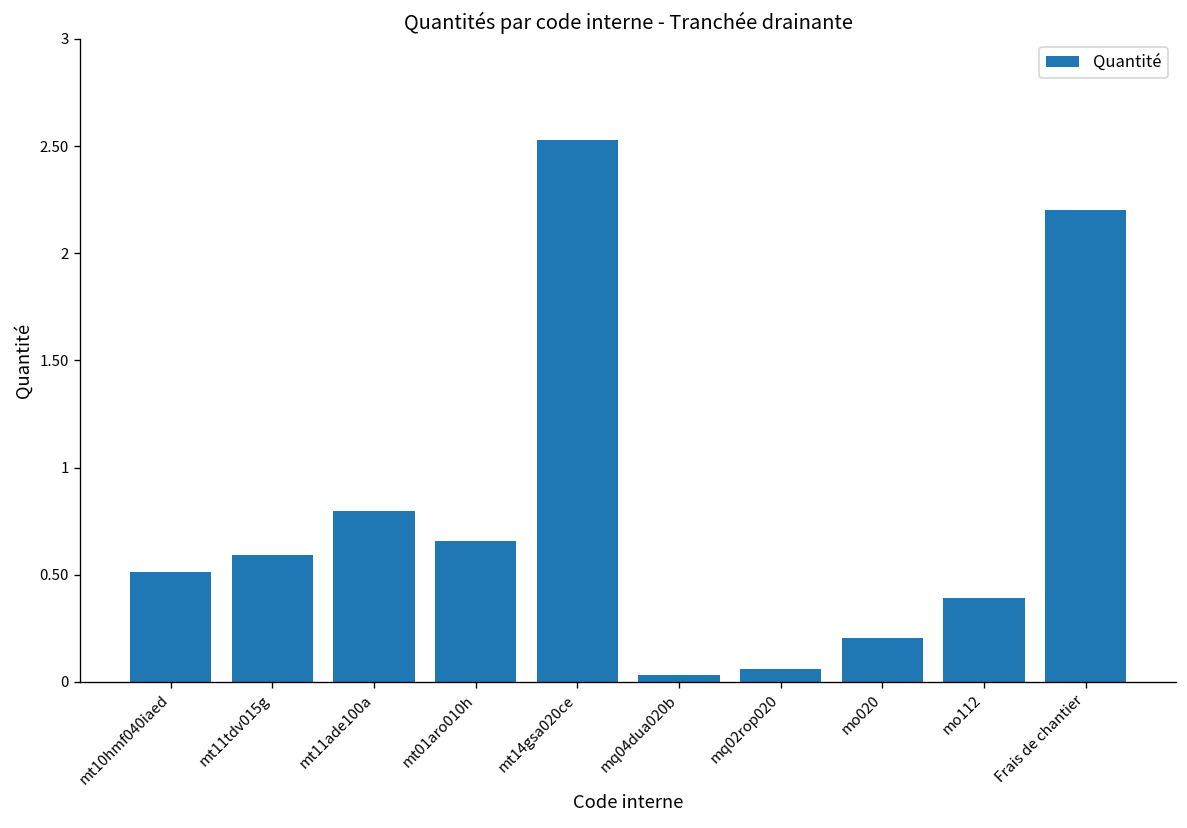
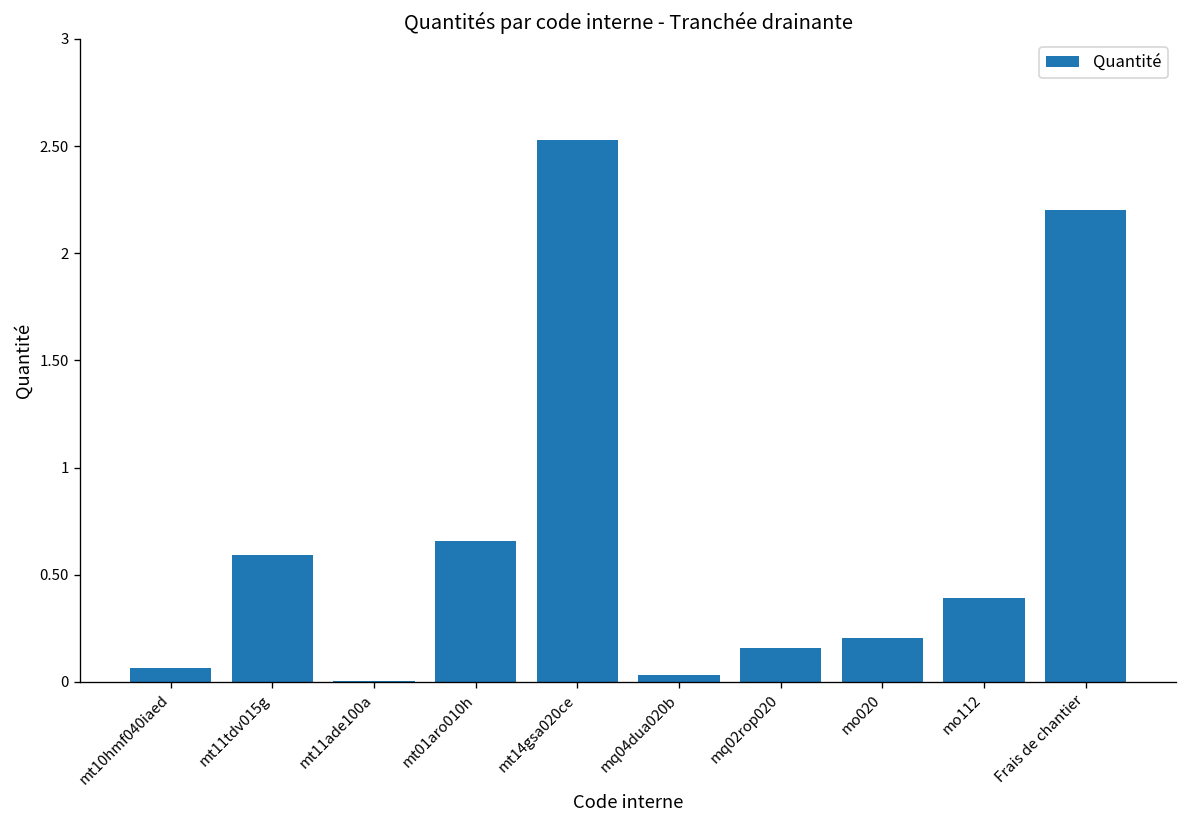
mt10hmf040iaed: 0.51 -> 0.07
mt11ade100a: 0.80 -> 0.01
mq02rop020: 0.06 -> 0.16
